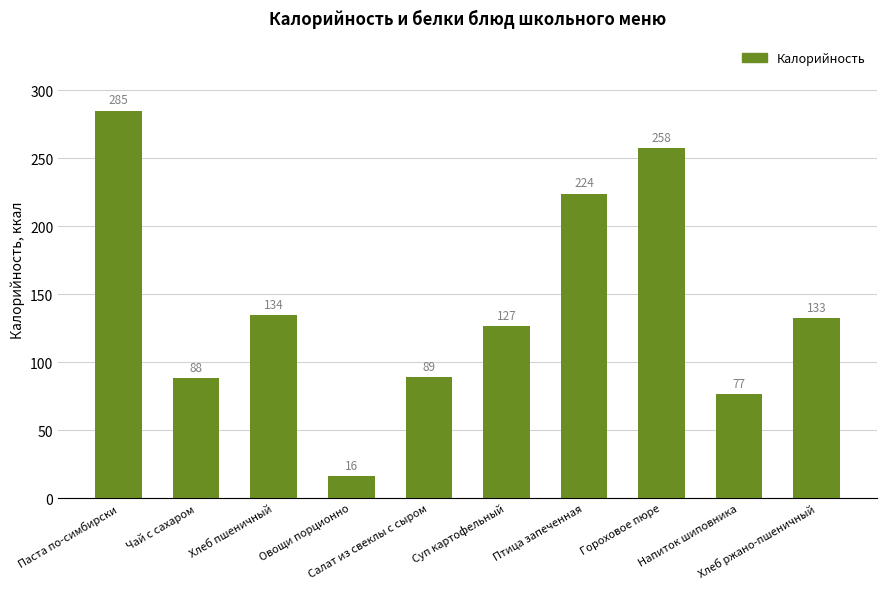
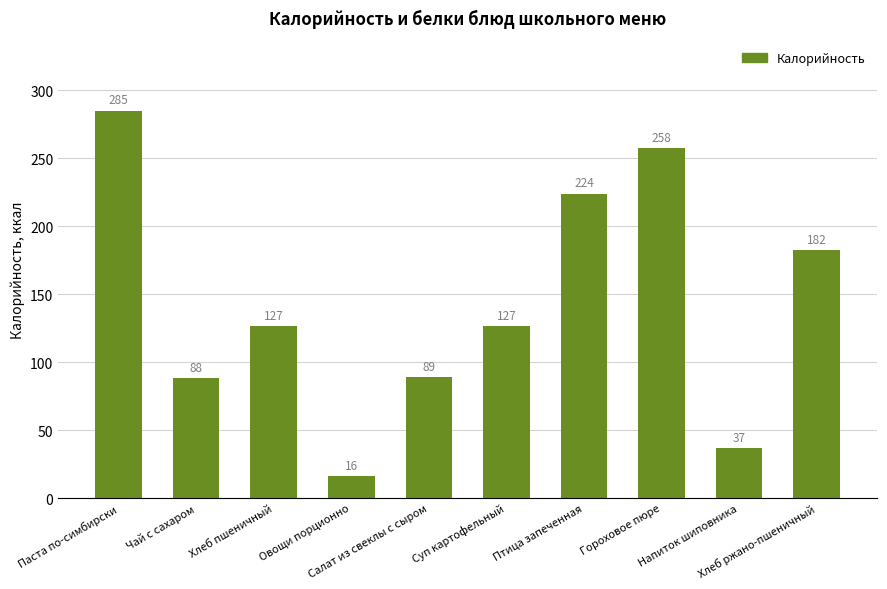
Хлеб пшеничный: 134 -> 127
Напиток шиповника: 77 -> 37
Хлеб ржано-пшеничный: 133 -> 182
